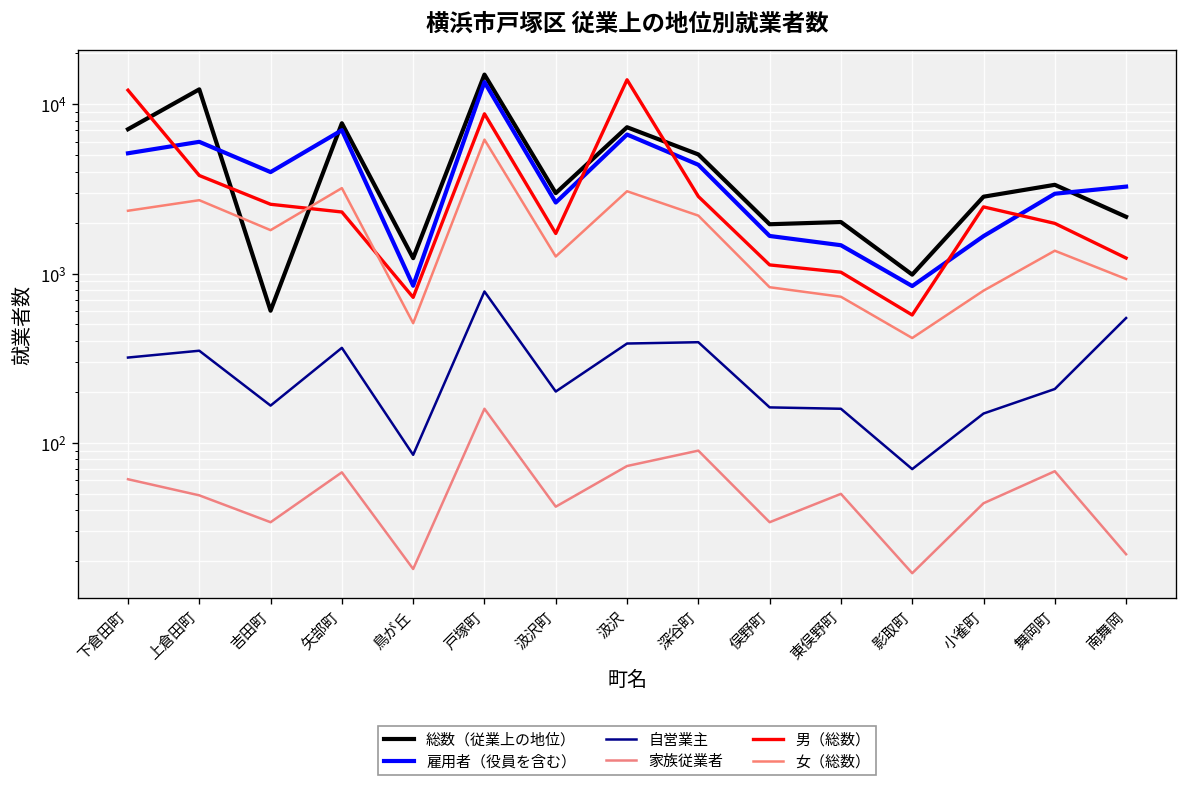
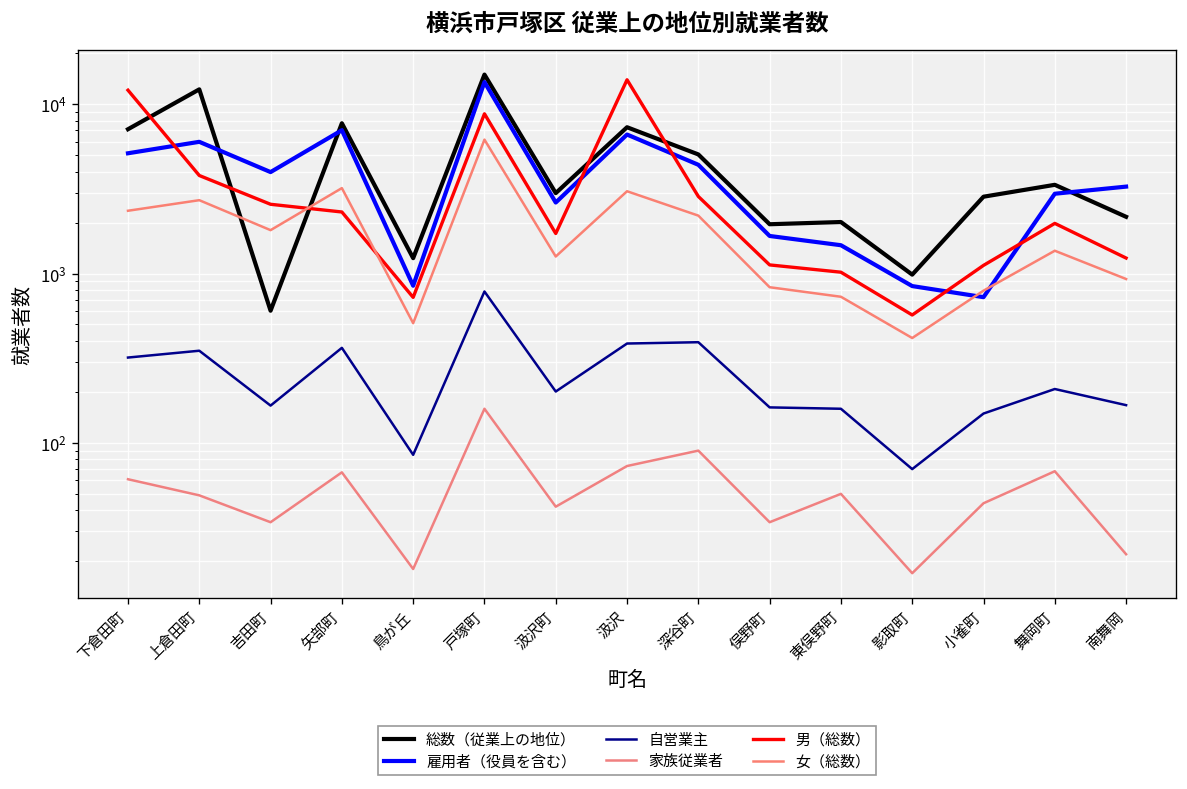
雇用者（役員を含む）, 小雀町: 1700 -> 700
男（総数）, 小雀町: 2500 -> 1100
自営業主, 南舞岡: 550 -> 170
